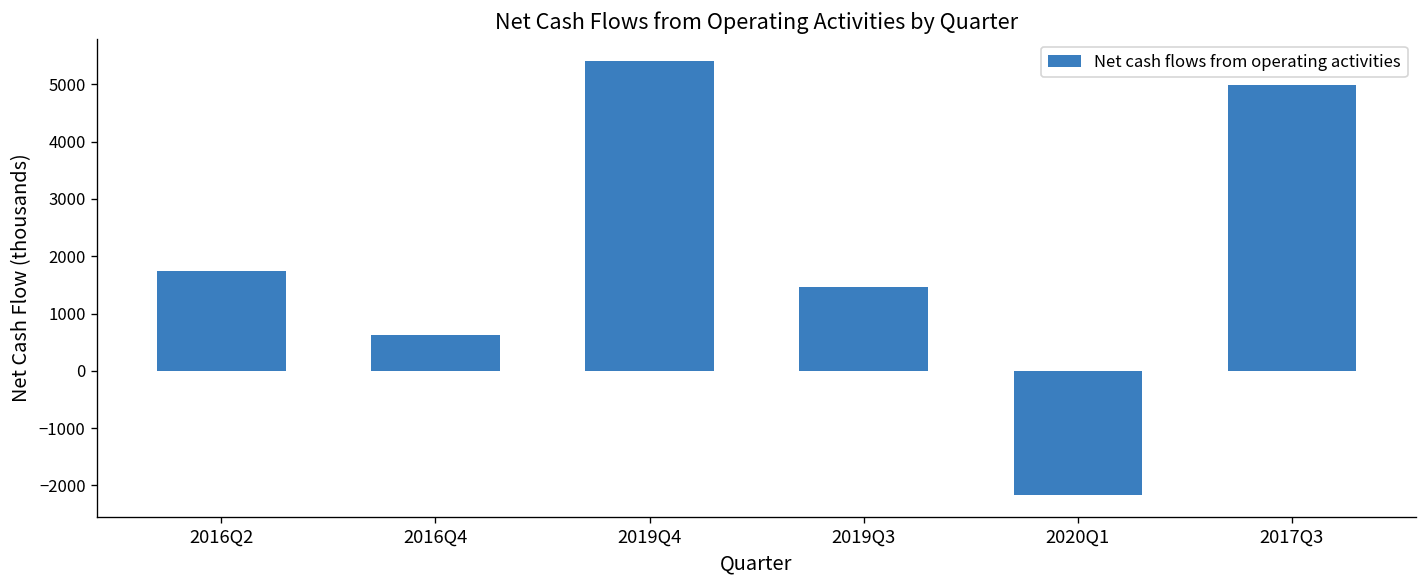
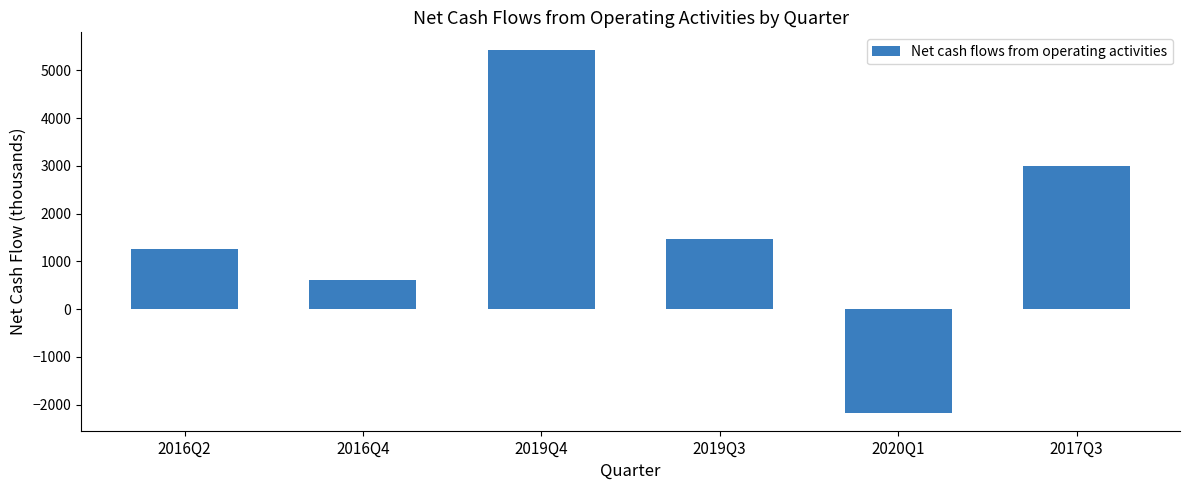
2016Q2: 1700 -> 1300
2017Q3: 5000 -> 3000
